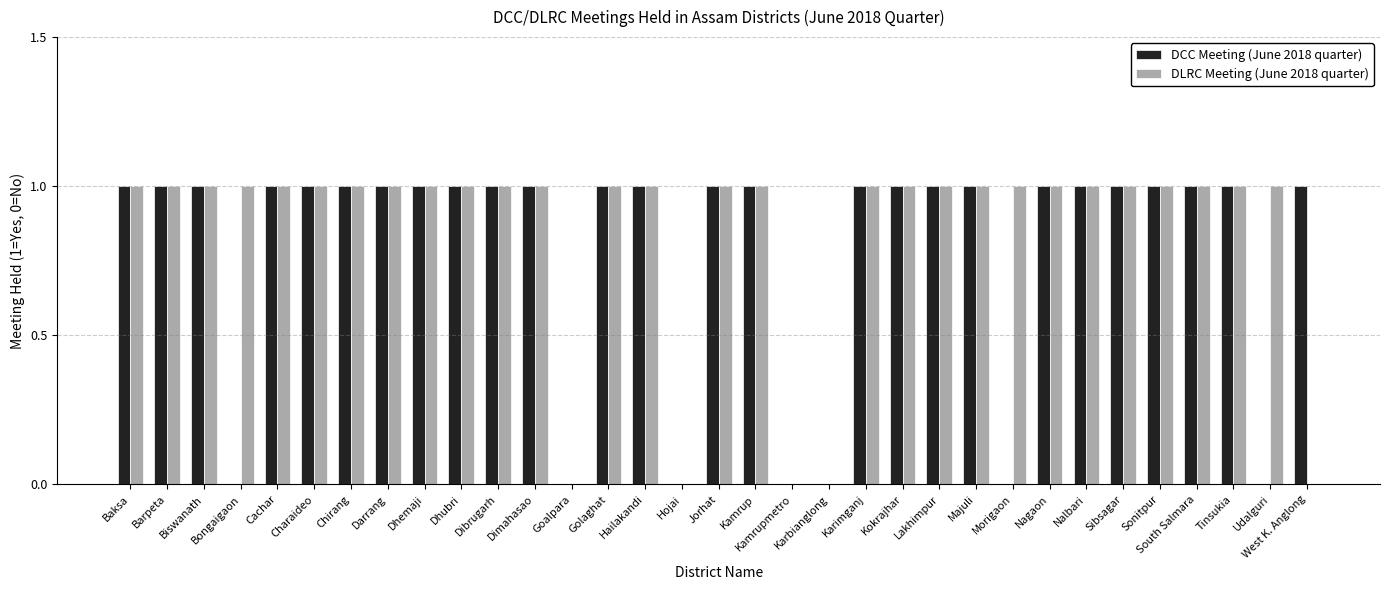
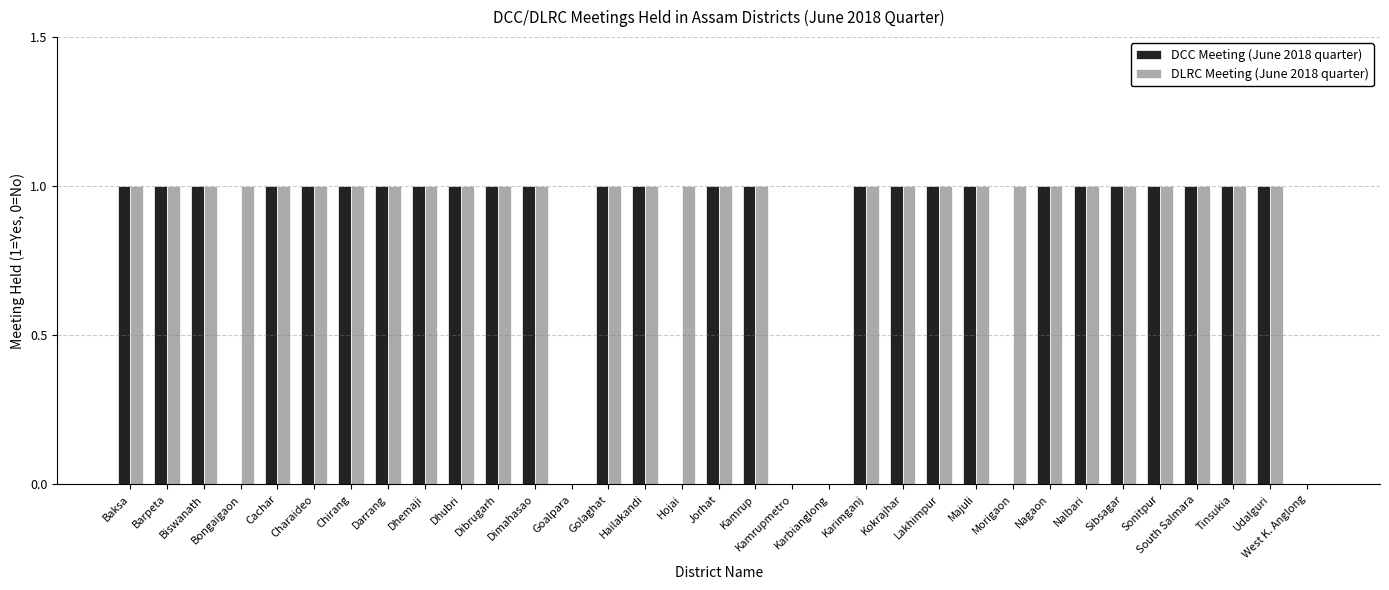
DLRC Meeting (June 2018 quarter), Hojai: 0 -> 1
DCC Meeting (June 2018 quarter), Udalguri: 0 -> 1
DCC Meeting (June 2018 quarter), West K. Anglong: 1 -> 0
